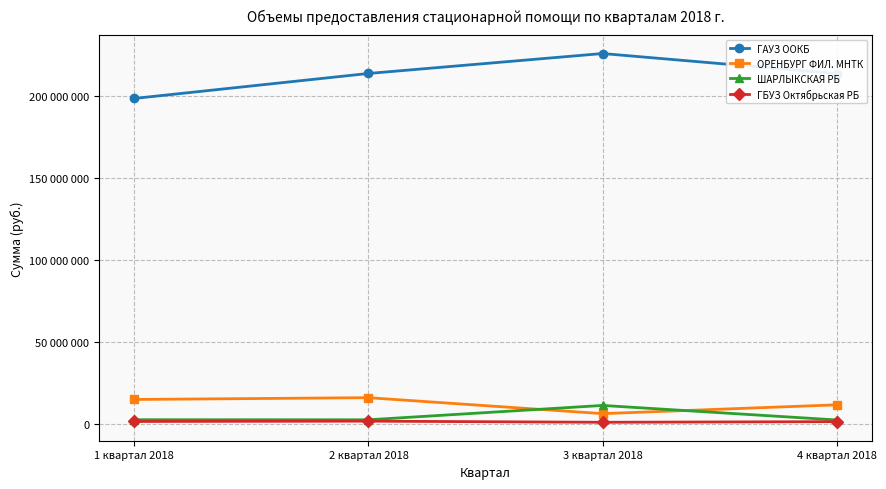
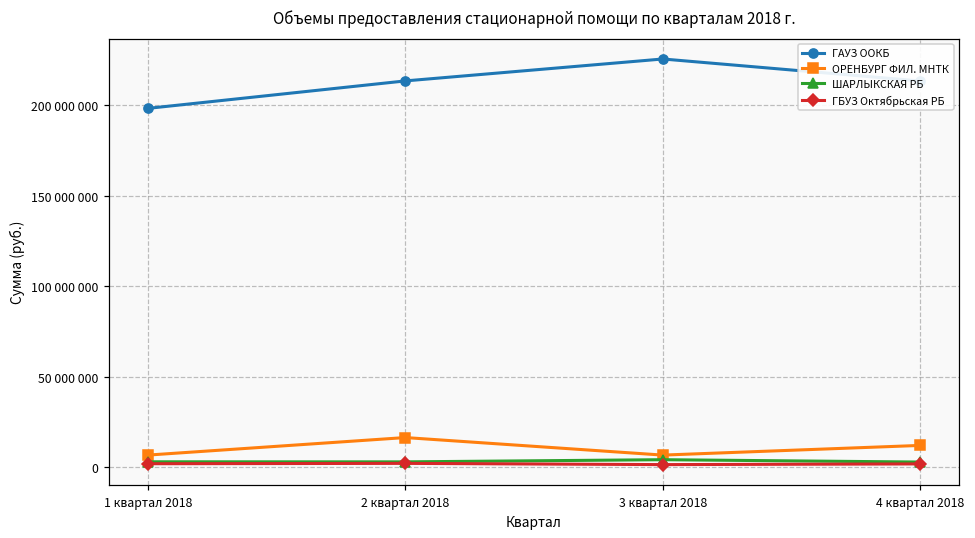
ОРЕНБУРГ ФИЛ. МНТК, 1 квартал 2018: 15000000 -> 7000000
ШАРЛЫКСКАЯ РБ, 3 квартал 2018: 12000000 -> 4000000
